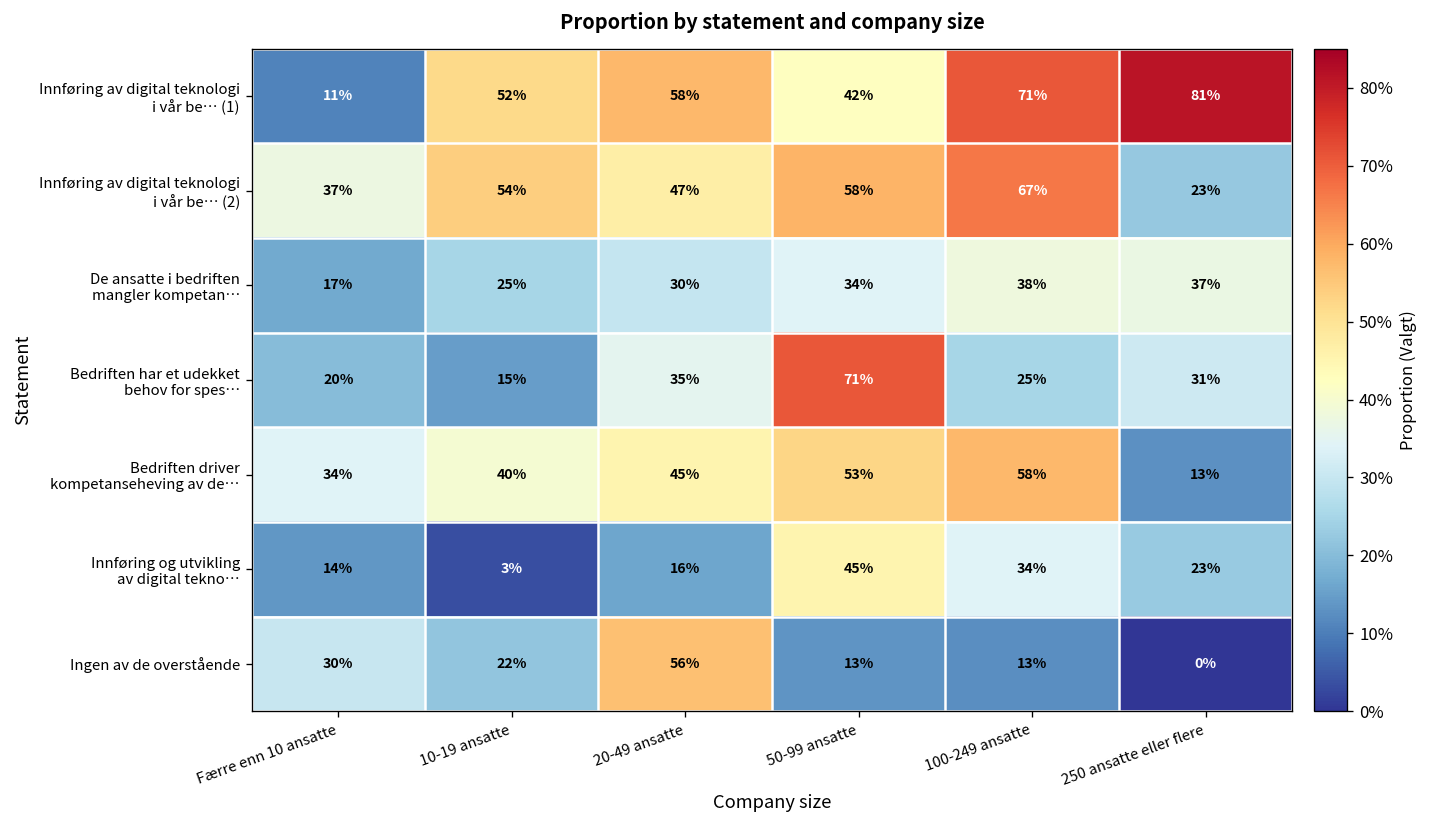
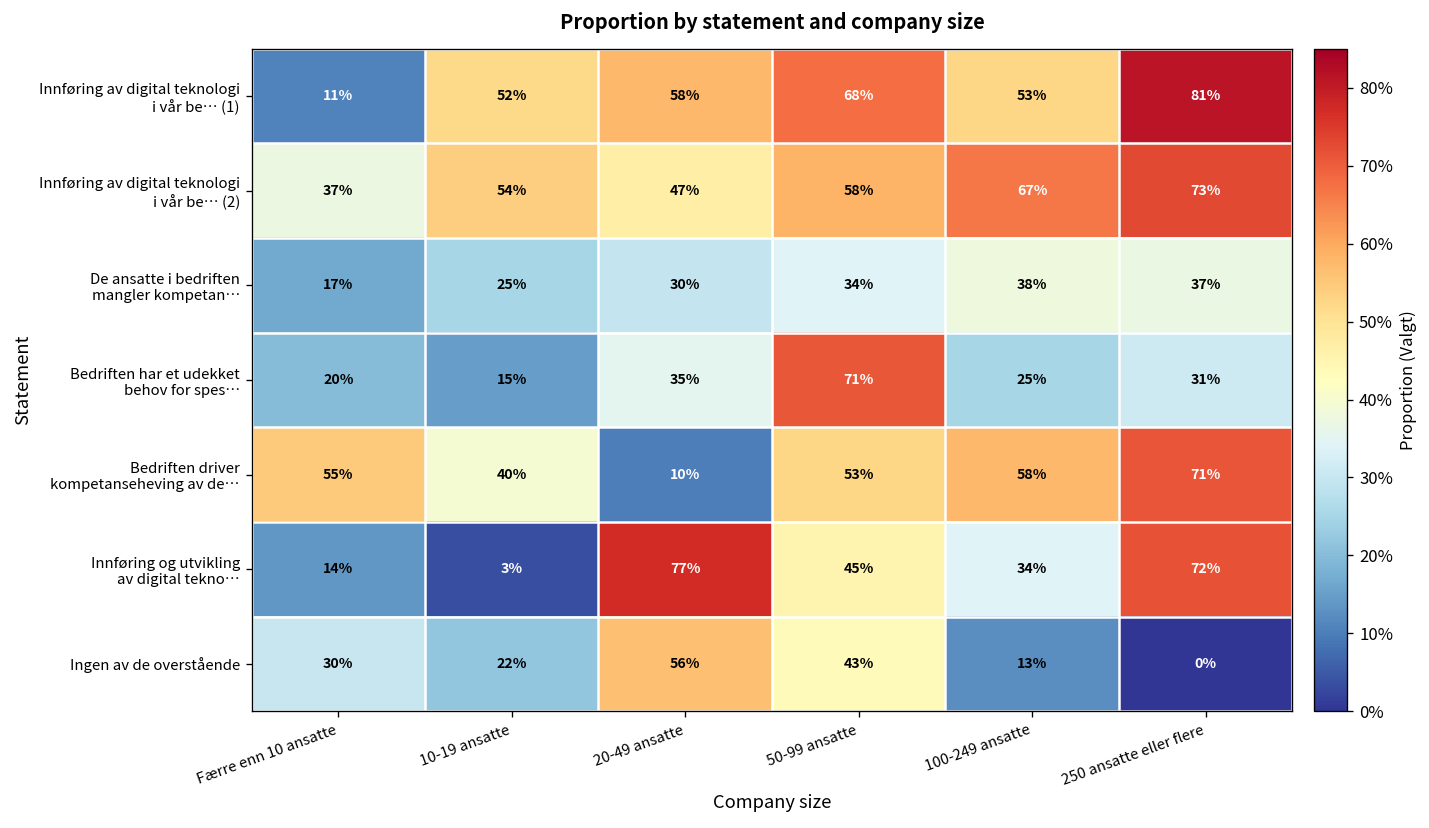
Innføring av digital teknologi i vår be… (1), 50-99 ansatte: 42% -> 68%
Innføring av digital teknologi i vår be… (1), 100-249 ansatte: 71% -> 53%
Innføring av digital teknologi i vår be… (2), 250 ansatte eller flere: 23% -> 73%
Bedriften driver kompetanseheving av de…, Færre enn 10 ansatte: 34% -> 55%
Bedriften driver kompetanseheving av de…, 20-49 ansatte: 45% -> 10%
Bedriften driver kompetanseheving av de…, 250 ansatte eller flere: 13% -> 71%
Innføring og utvikling av digital tekno…, 20-49 ansatte: 16% -> 77%
Innføring og utvikling av digital tekno…, 250 ansatte eller flere: 23% -> 72%
Ingen av de overstående, 50-99 ansatte: 13% -> 43%
